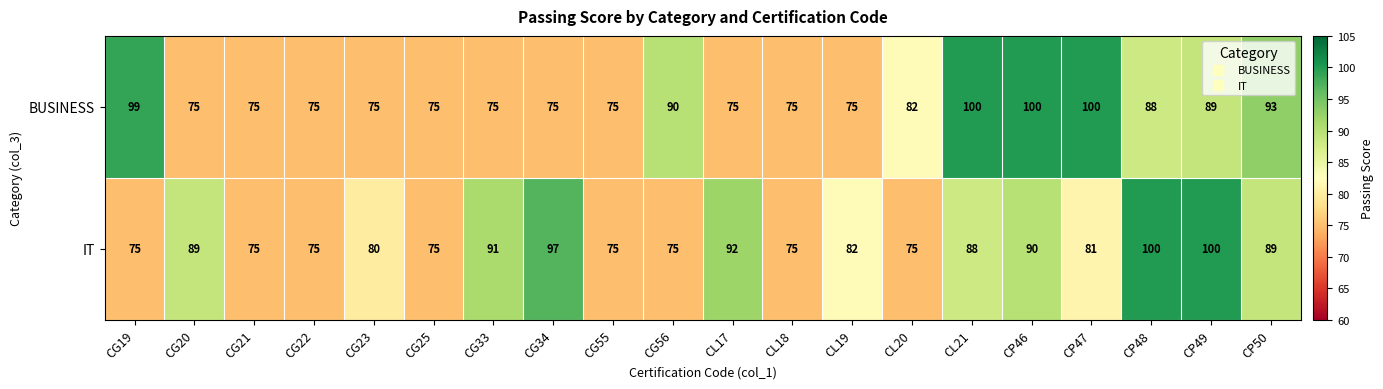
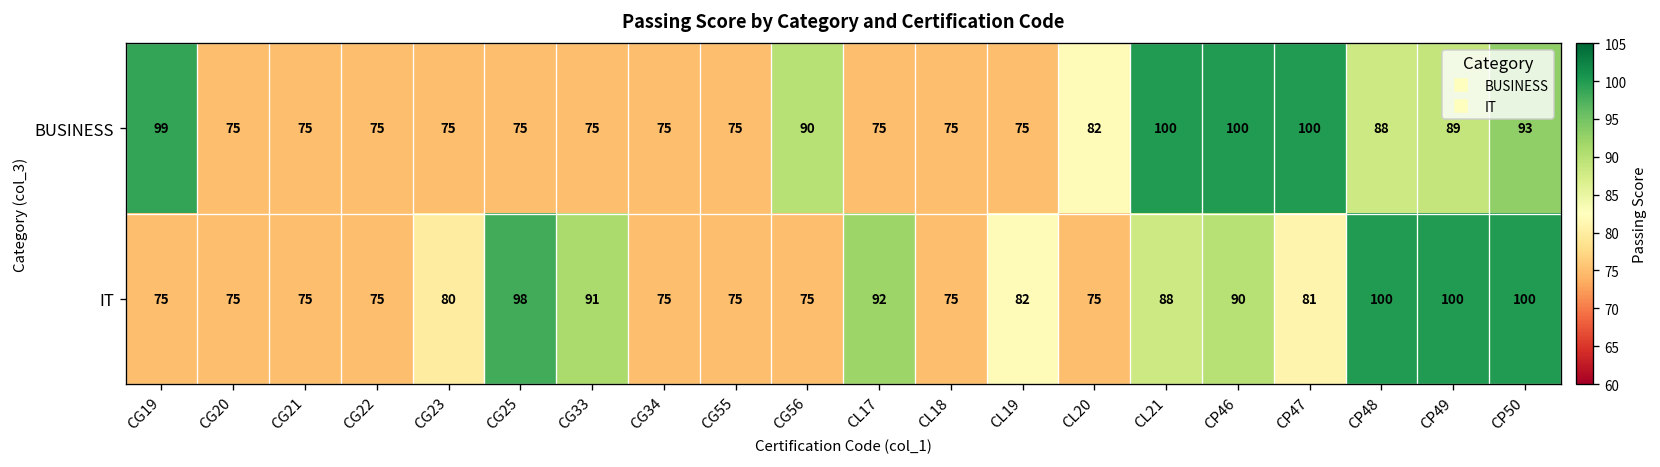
IT, CG20: 89 -> 75
IT, CG25: 75 -> 98
IT, CG34: 97 -> 75
IT, CP50: 89 -> 100
